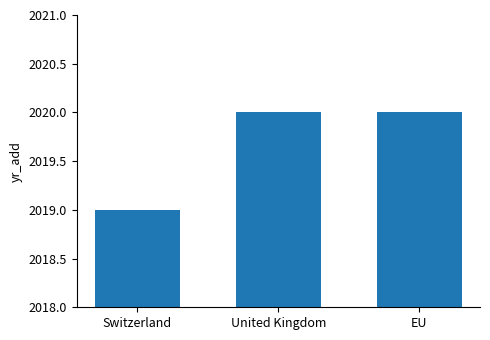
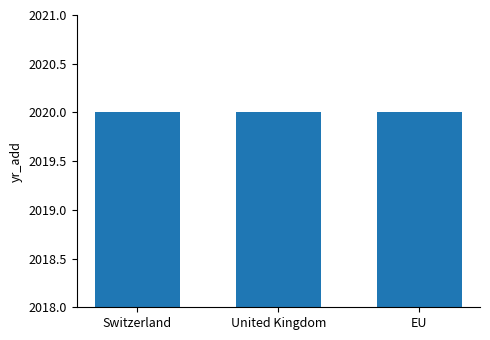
Switzerland: 2019 -> 2020
